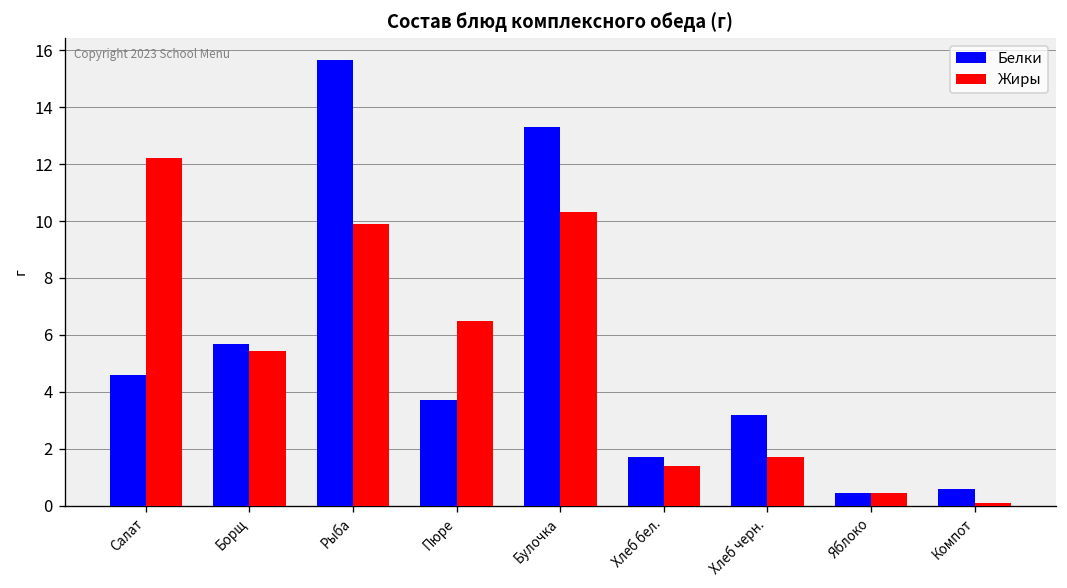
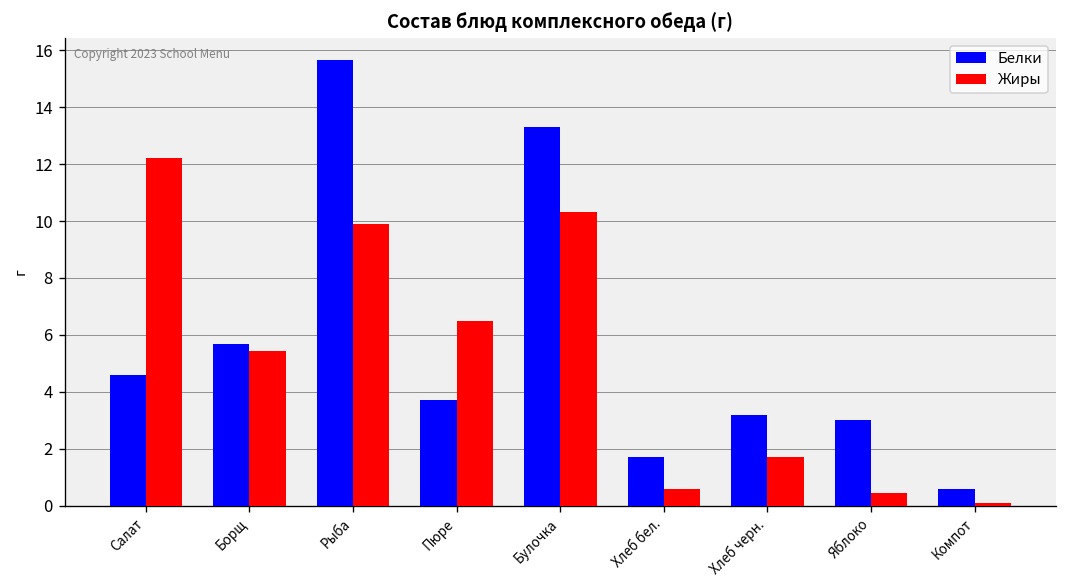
Жиры, Хлеб бел.: 1.4 -> 0.6
Белки, Яблоко: 0.4 -> 3.0
